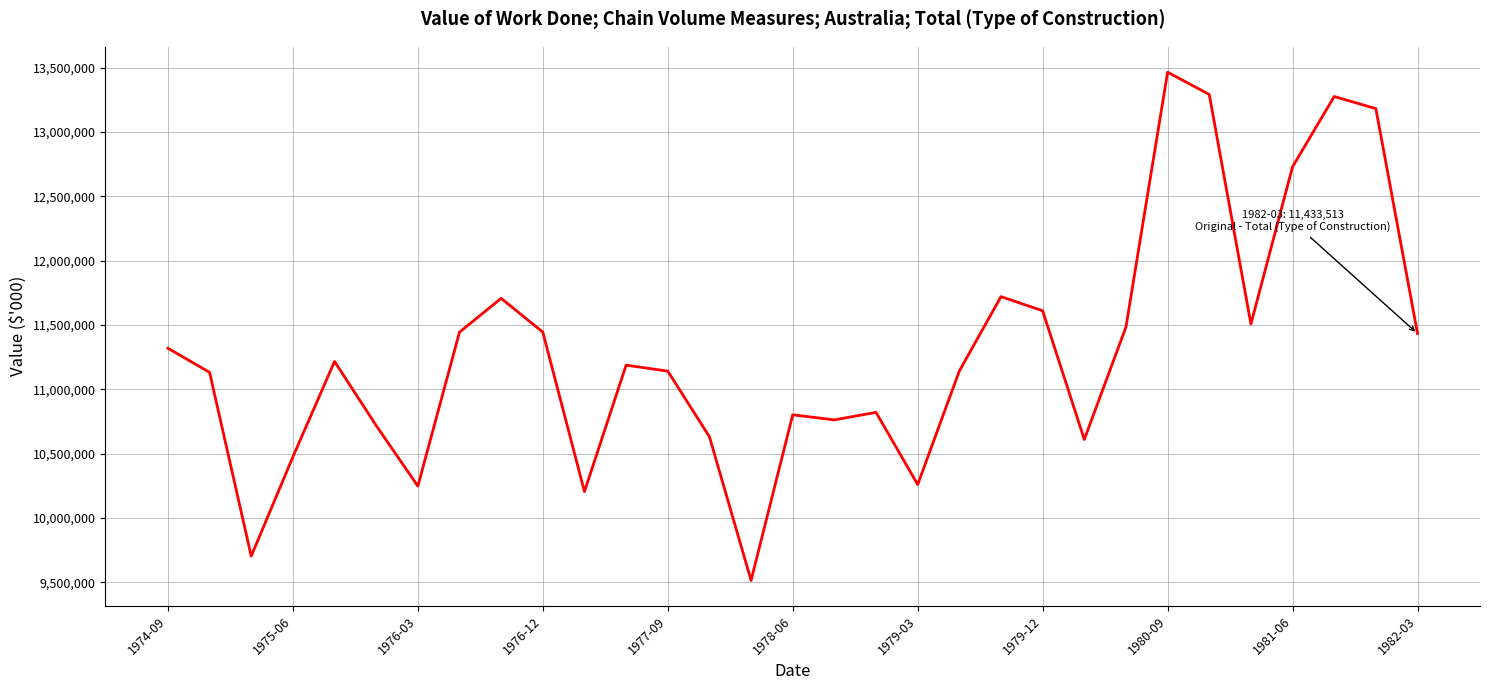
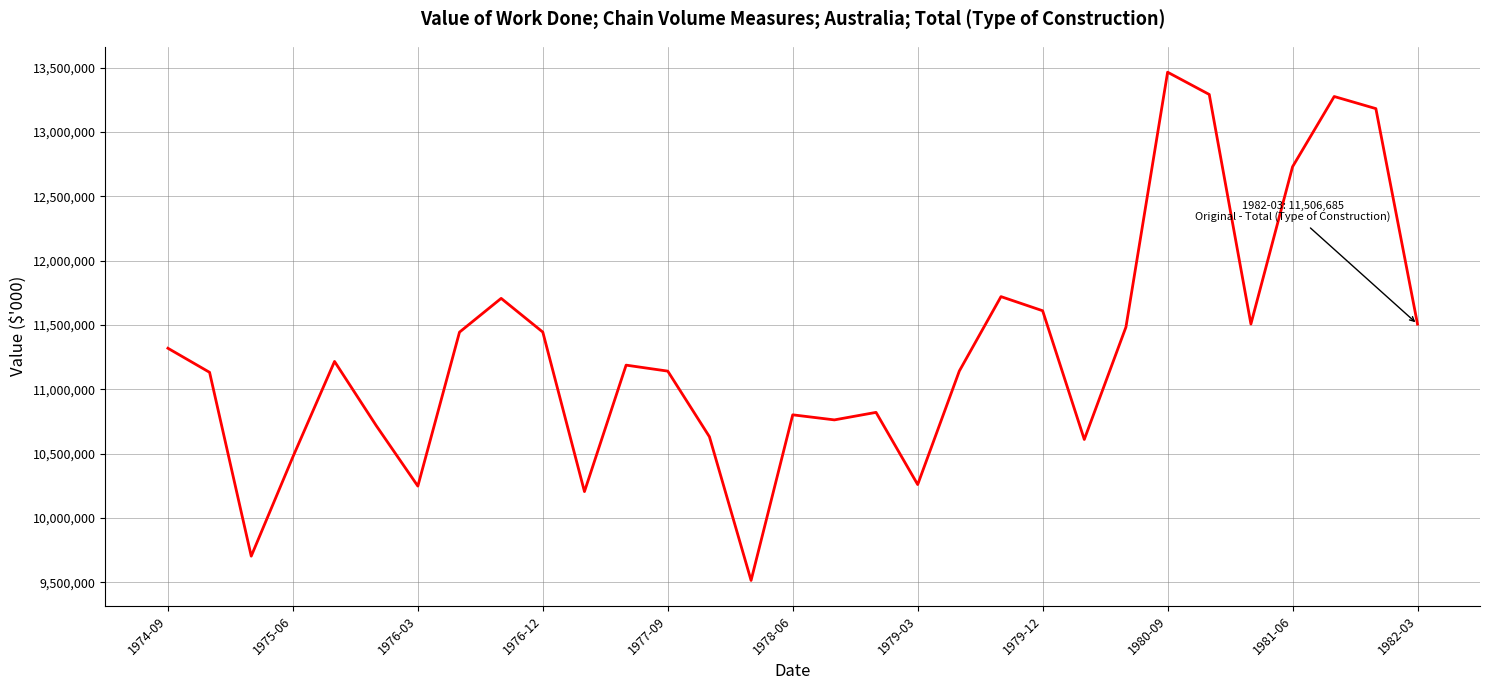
1982-03: 11,433,513 -> 11,506,685
